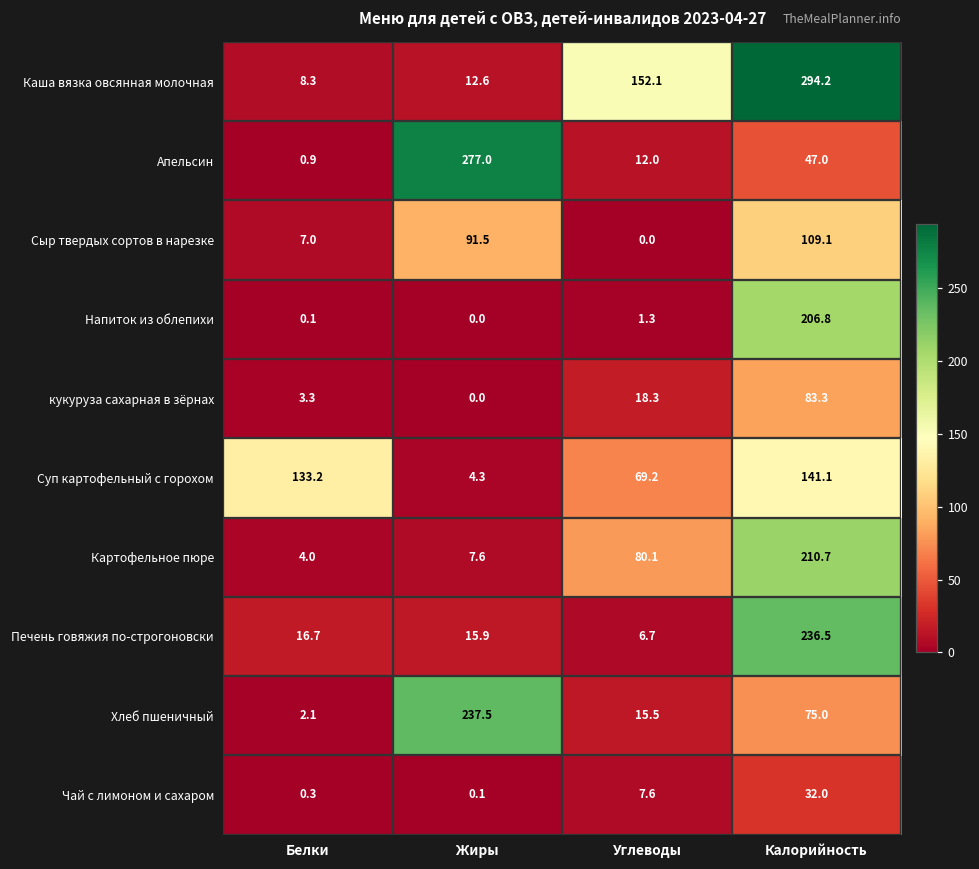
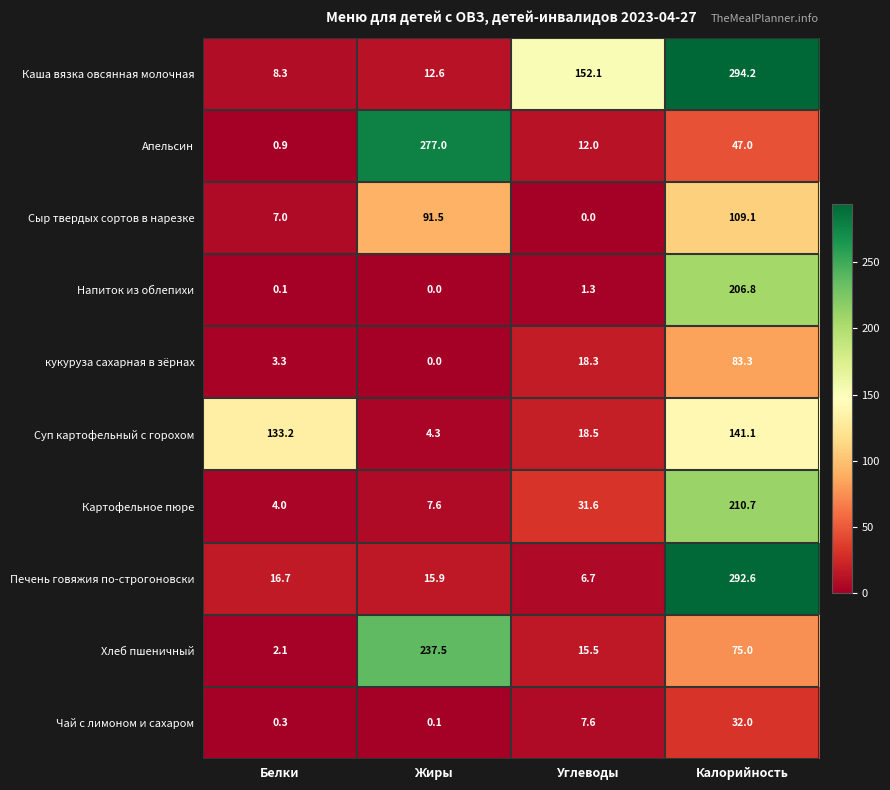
Суп картофельный с горохом, Углеводы: 69.2 -> 18.5
Картофельное пюре, Углеводы: 80.1 -> 31.6
Печень говяжия по-строгоновски, Калорийность: 236.5 -> 292.6
